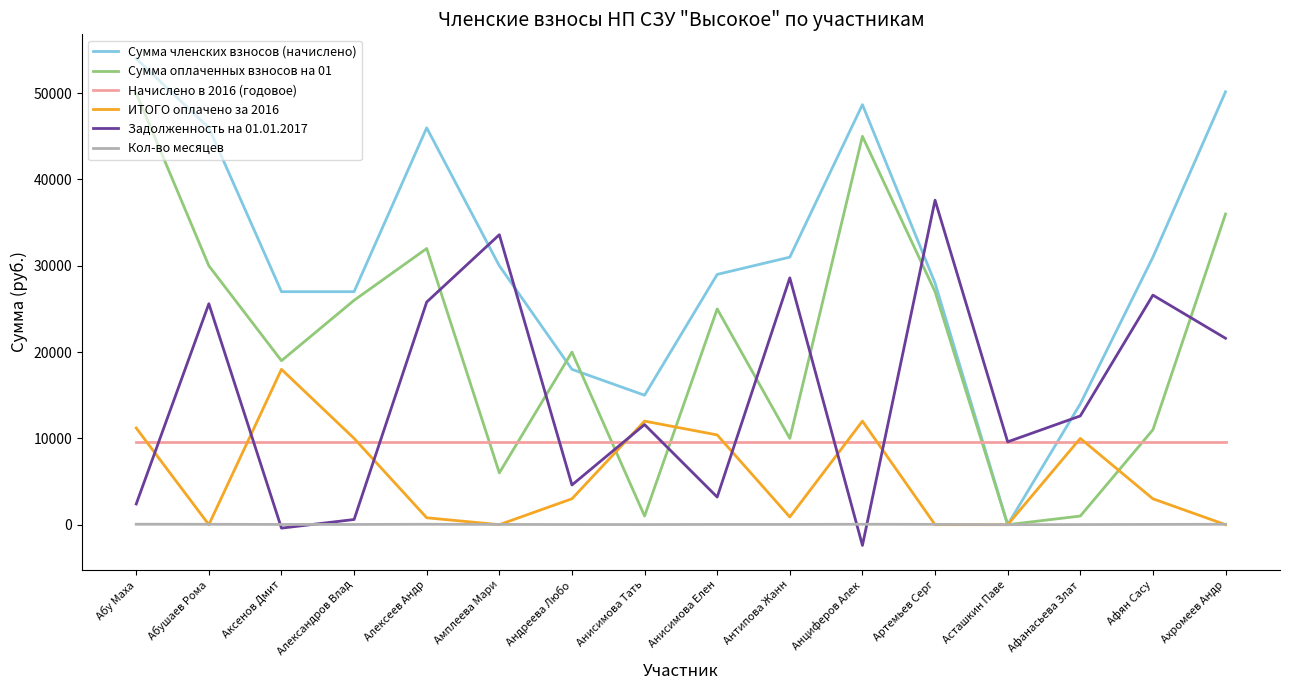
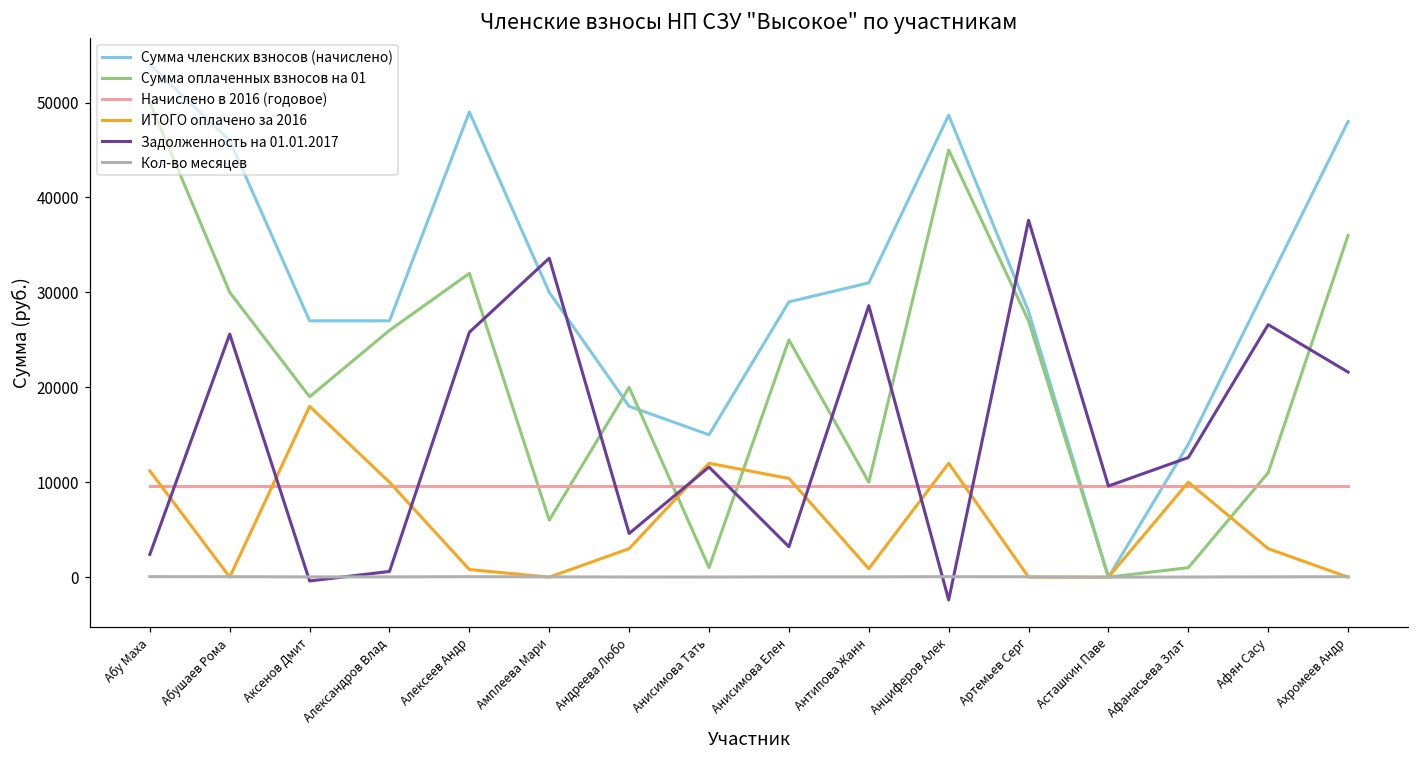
Сумма членских взносов (начислено), Алексеев Андр: 46000 -> 49000
Сумма членских взносов (начислено), Ахромеев Андр: 50000 -> 48000
